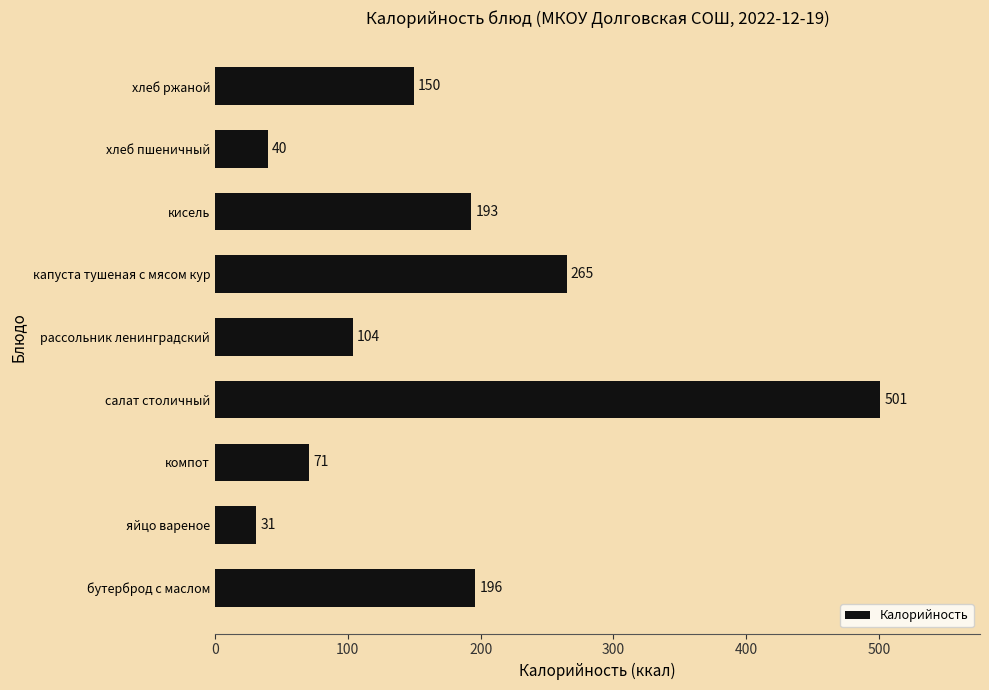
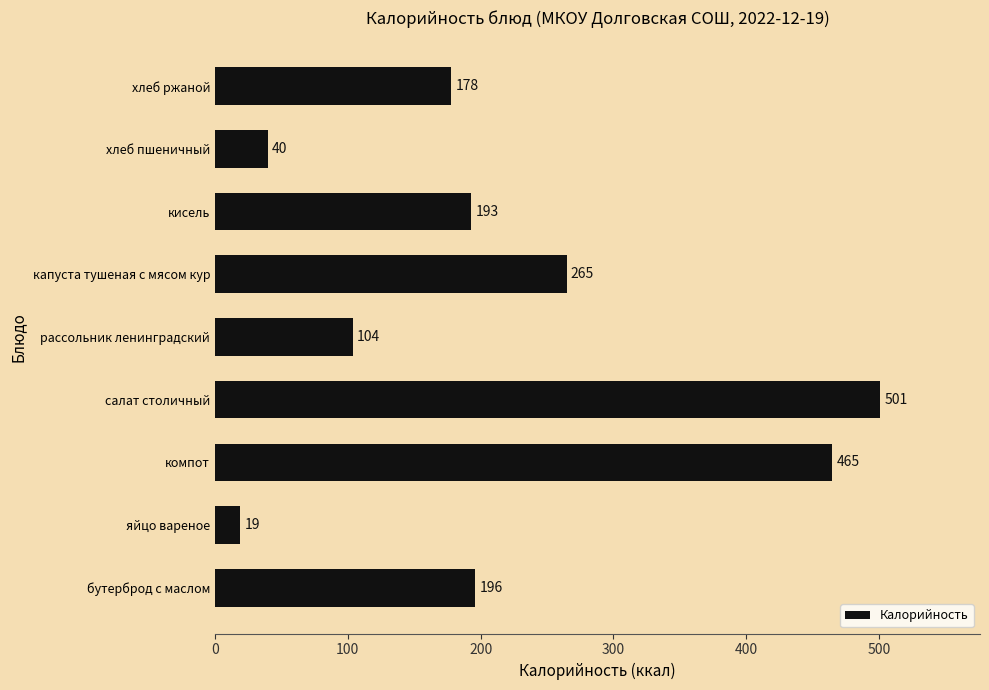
хлеб ржаной: 150 -> 178
компот: 71 -> 465
яйцо вареное: 31 -> 19
